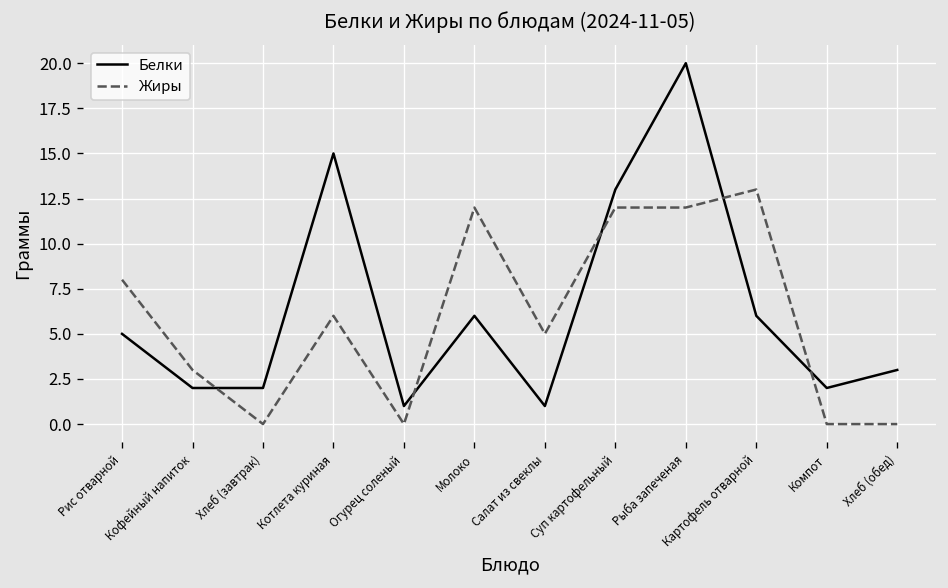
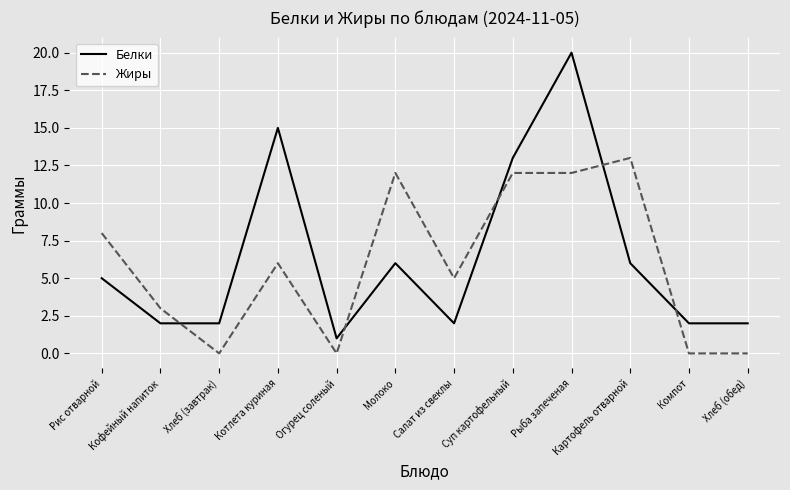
Белки, Салат из свеклы: 1 -> 2
Белки, Хлеб (обед): 3 -> 2
